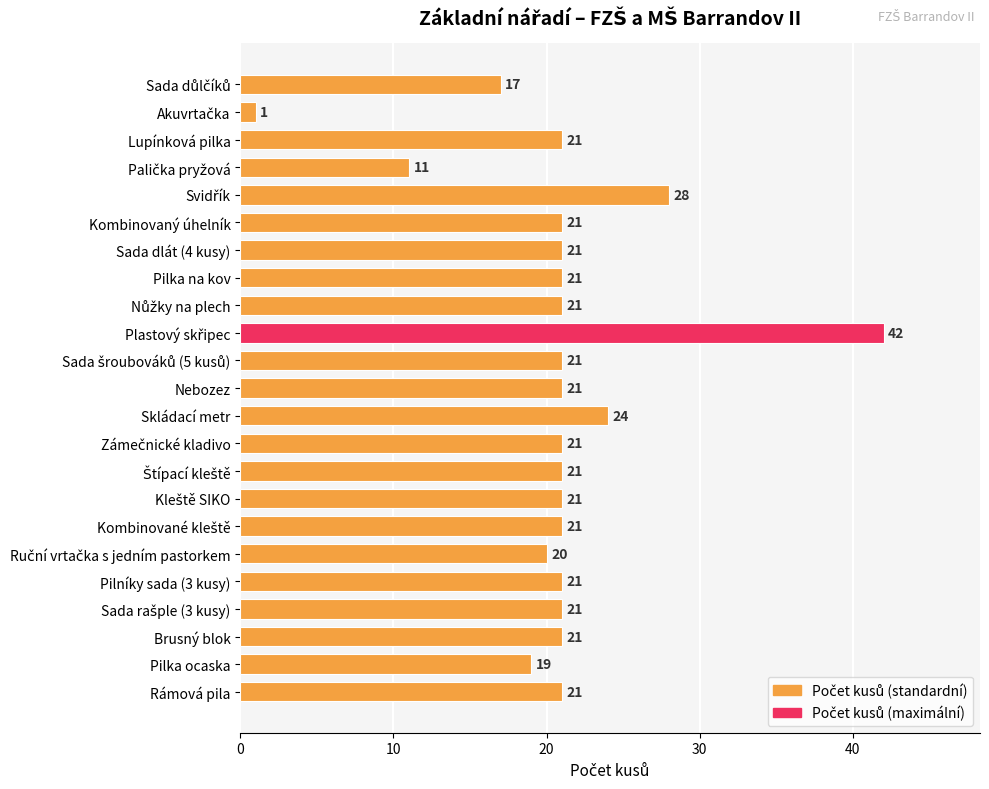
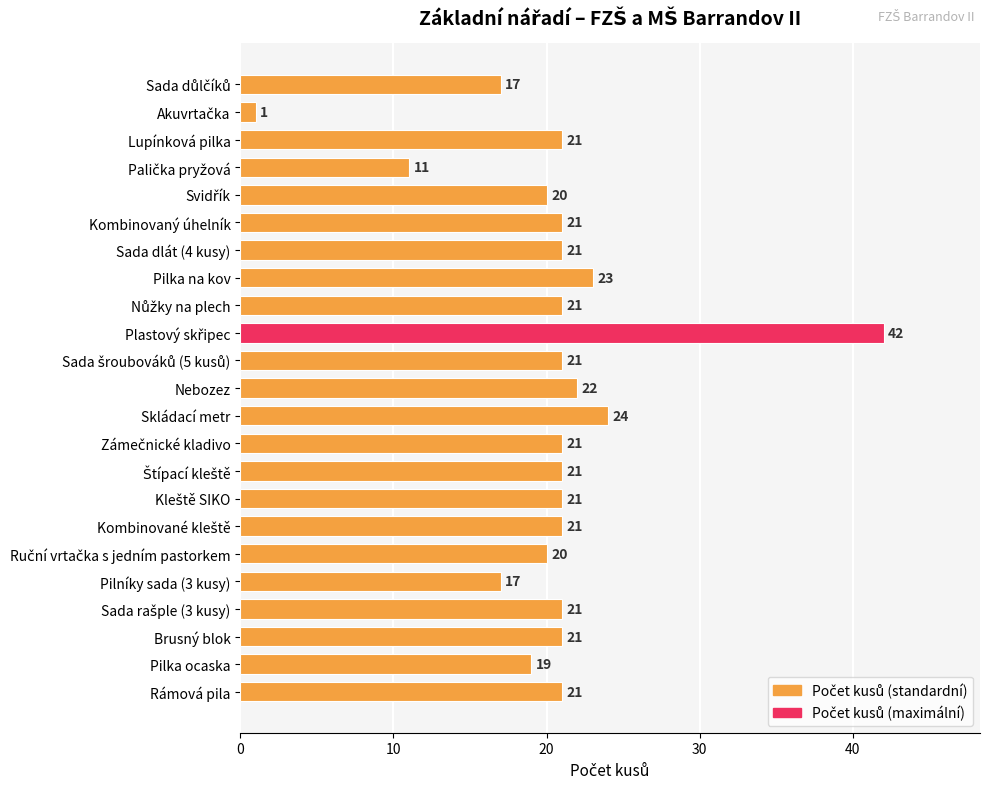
Svidřík: 28 -> 20
Pilka na kov: 21 -> 23
Nebozez: 21 -> 22
Pilníky sada (3 kusy): 21 -> 17
